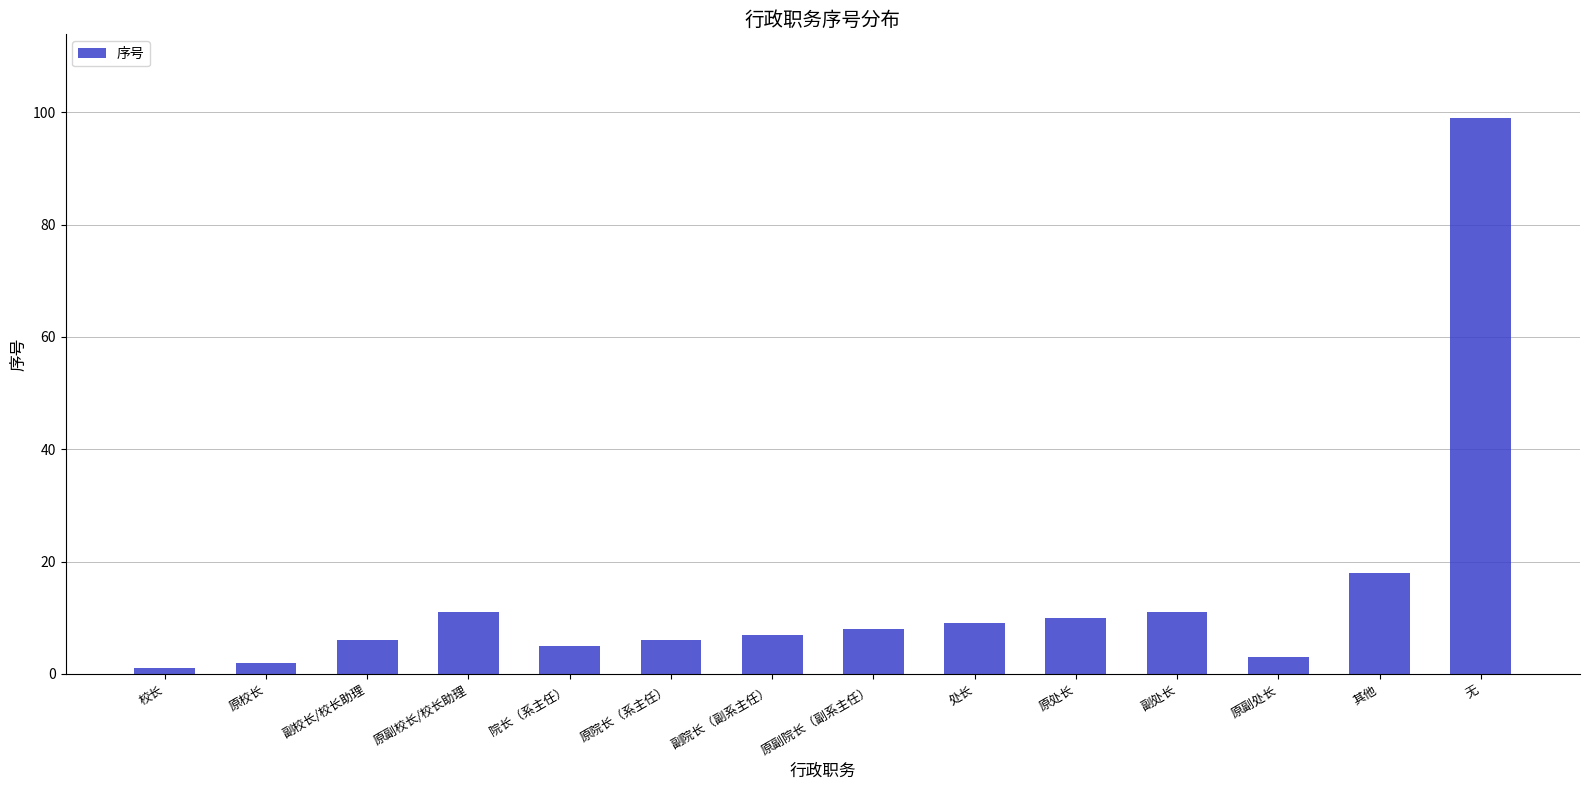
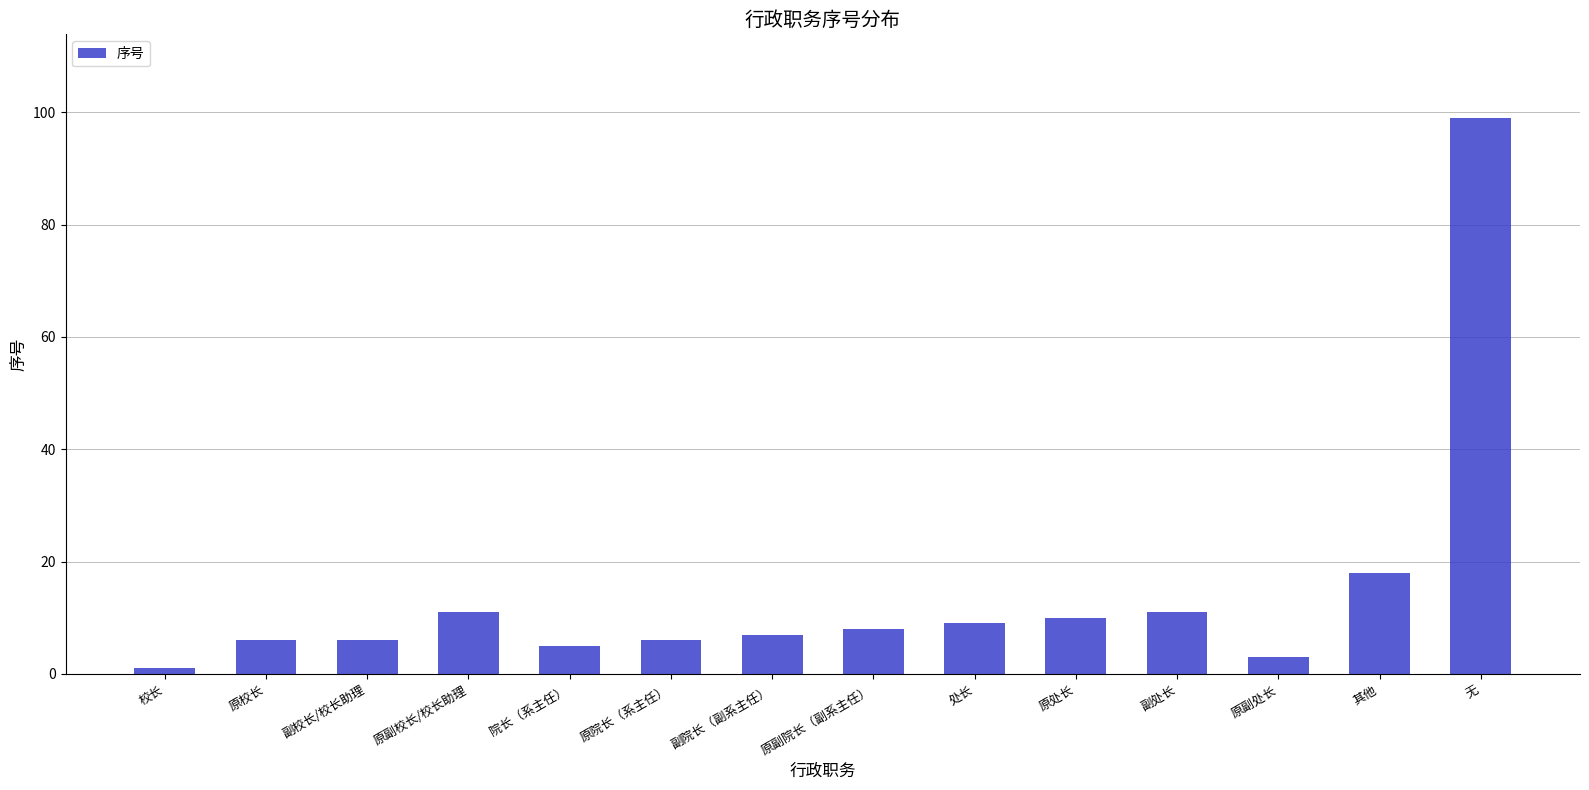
原校长: 2 -> 6
